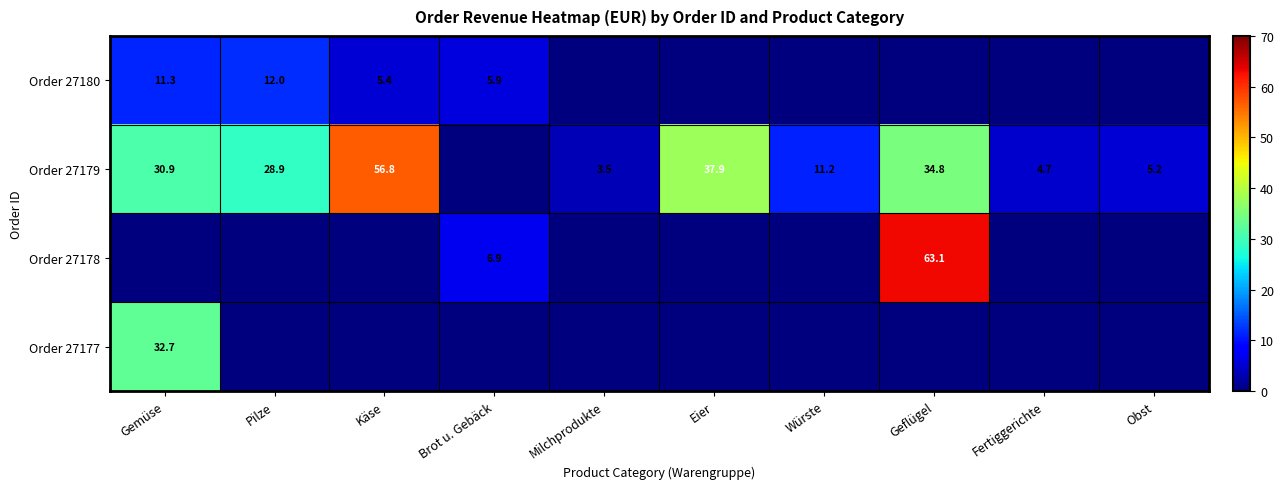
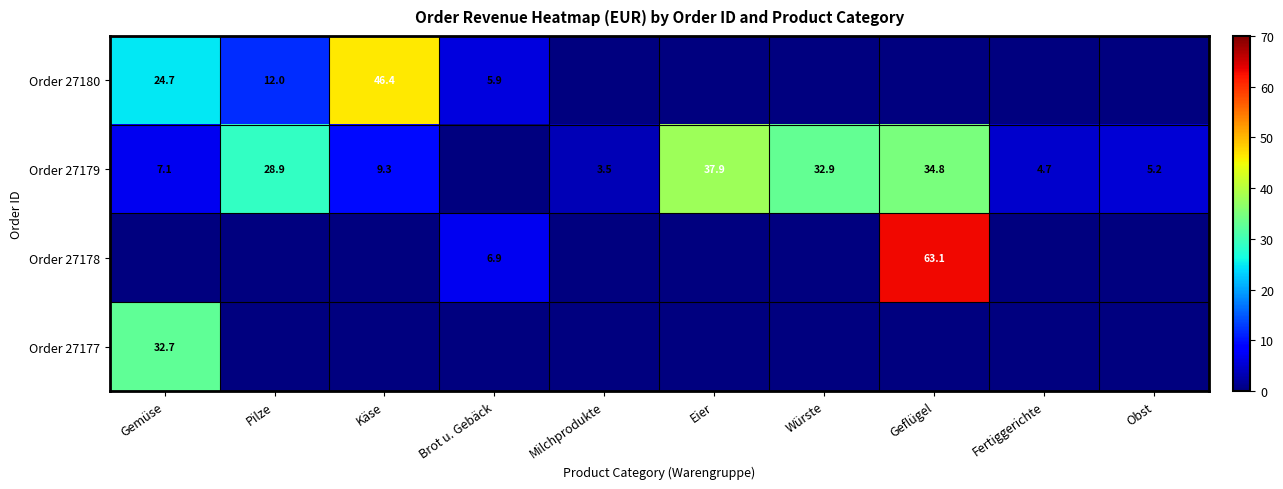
Order 27180, Gemüse: 11.3 -> 24.7
Order 27180, Käse: 5.4 -> 46.4
Order 27179, Gemüse: 30.9 -> 7.1
Order 27179, Käse: 56.8 -> 9.3
Order 27179, Würste: 11.2 -> 32.9
